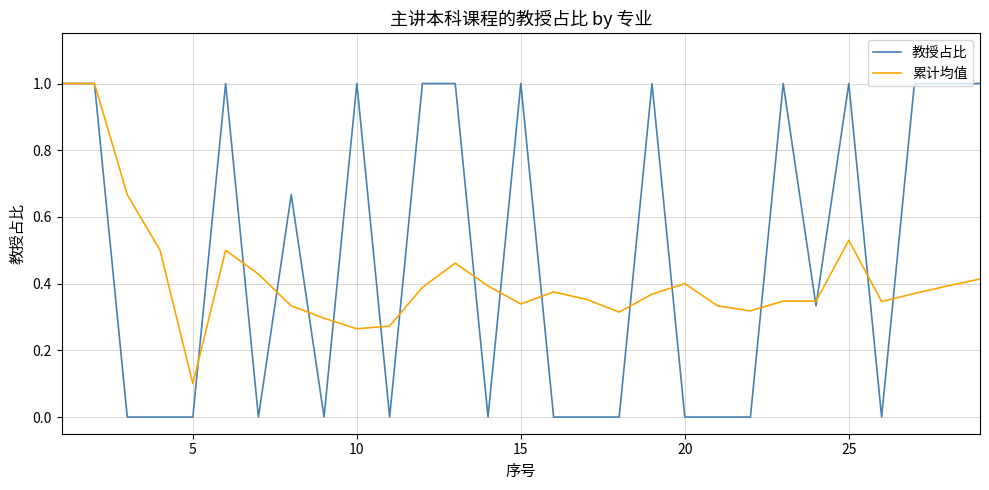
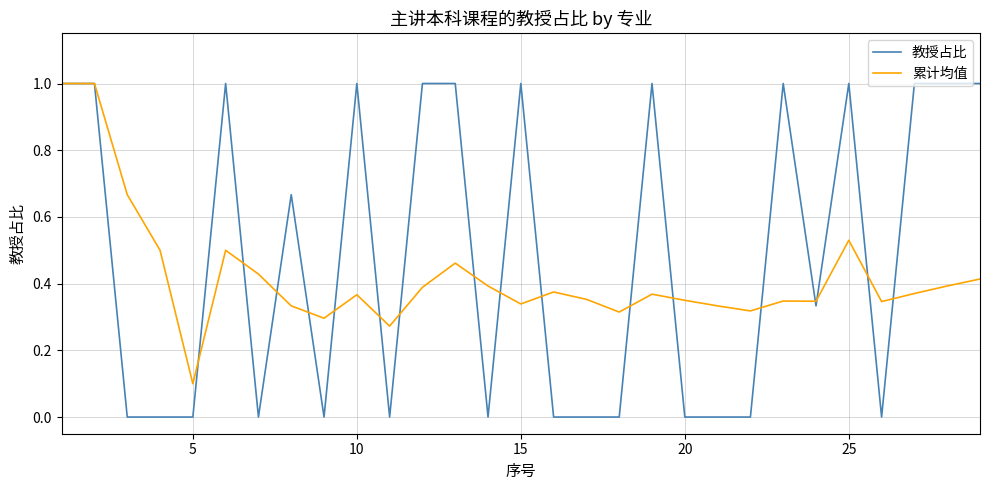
累计均值, 10: 0.26 -> 0.37
累计均值, 20: 0.40 -> 0.35
